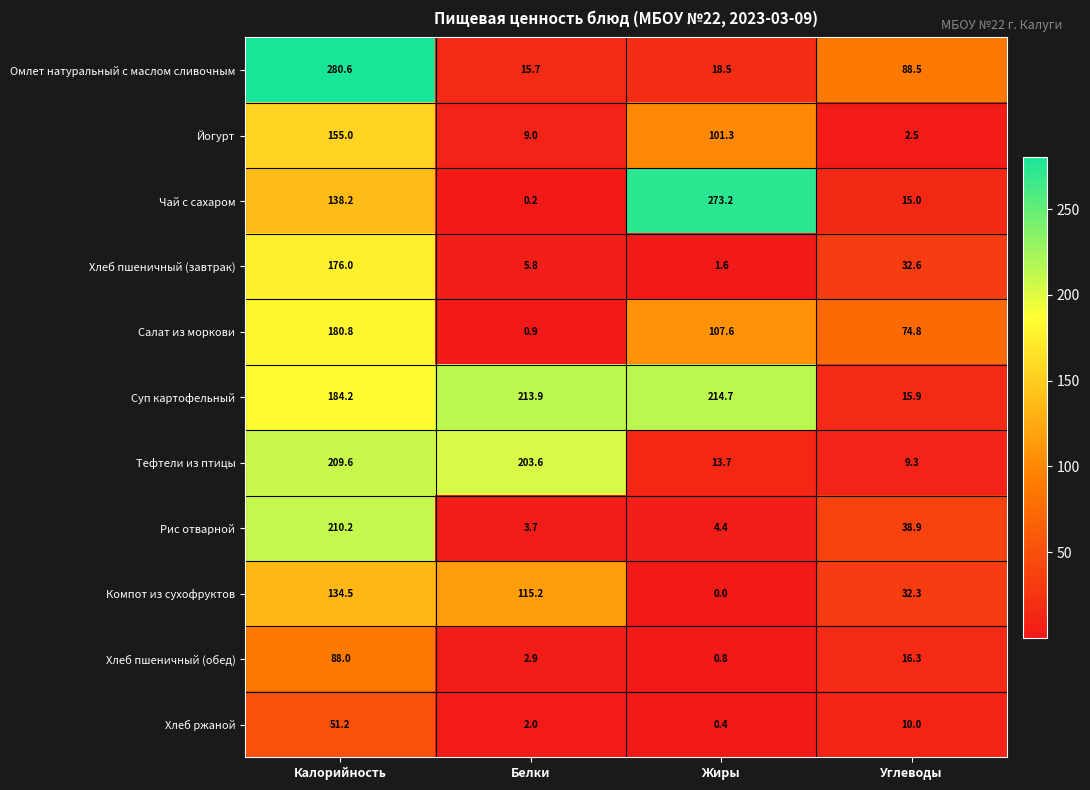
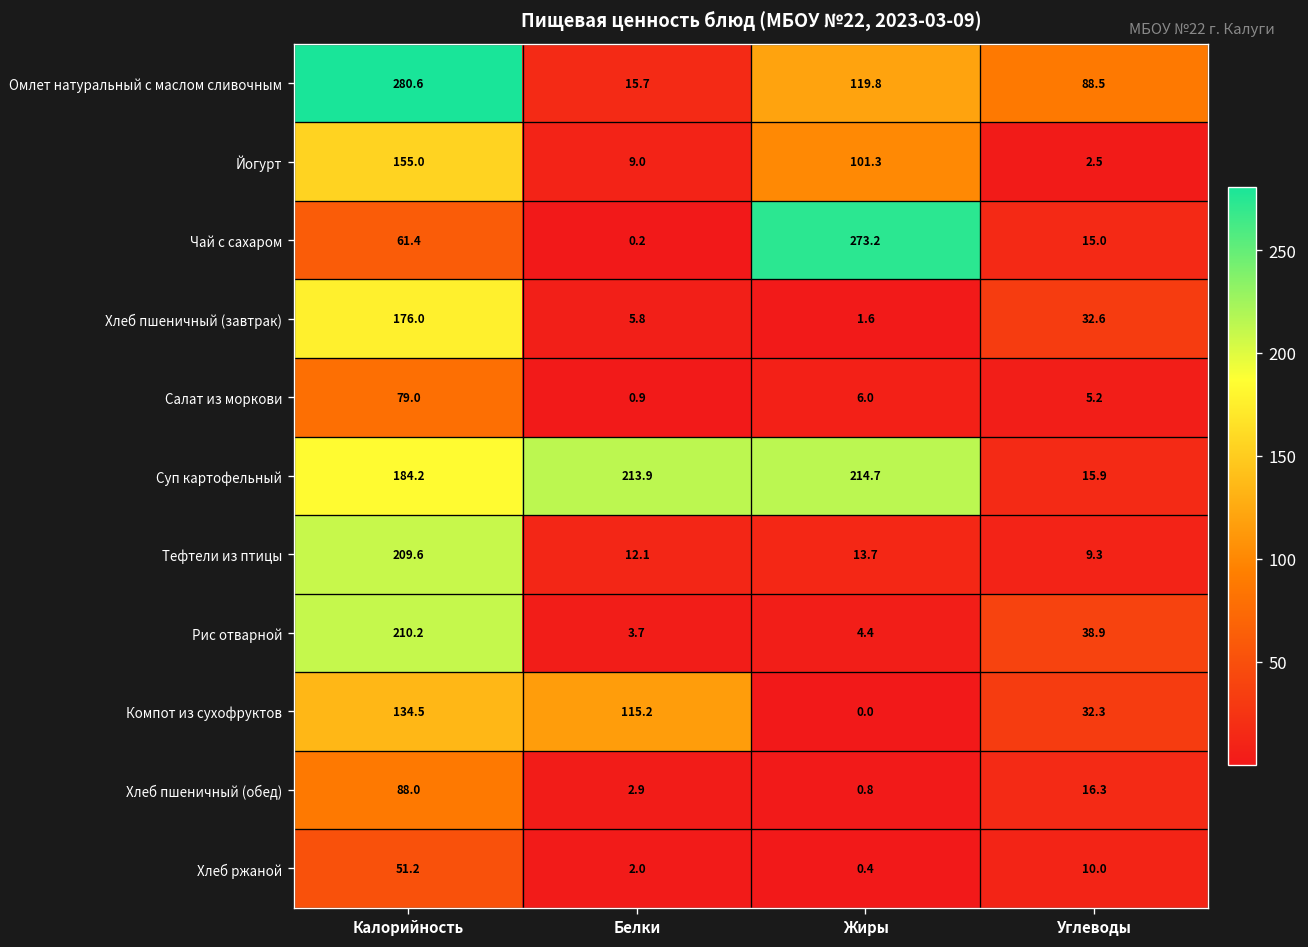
Омлет натуральный с маслом сливочным, Жиры: 18.5 -> 119.8
Чай с сахаром, Калорийность: 138.2 -> 61.4
Салат из моркови, Калорийность: 180.8 -> 79.0
Салат из моркови, Жиры: 107.6 -> 6.0
Салат из моркови, Углеводы: 74.8 -> 5.2
Тефтели из птицы, Белки: 203.6 -> 12.1
